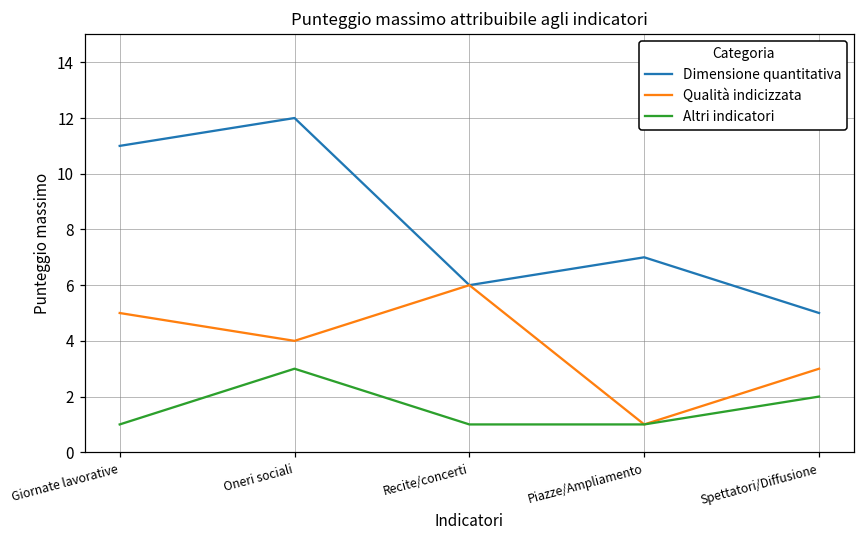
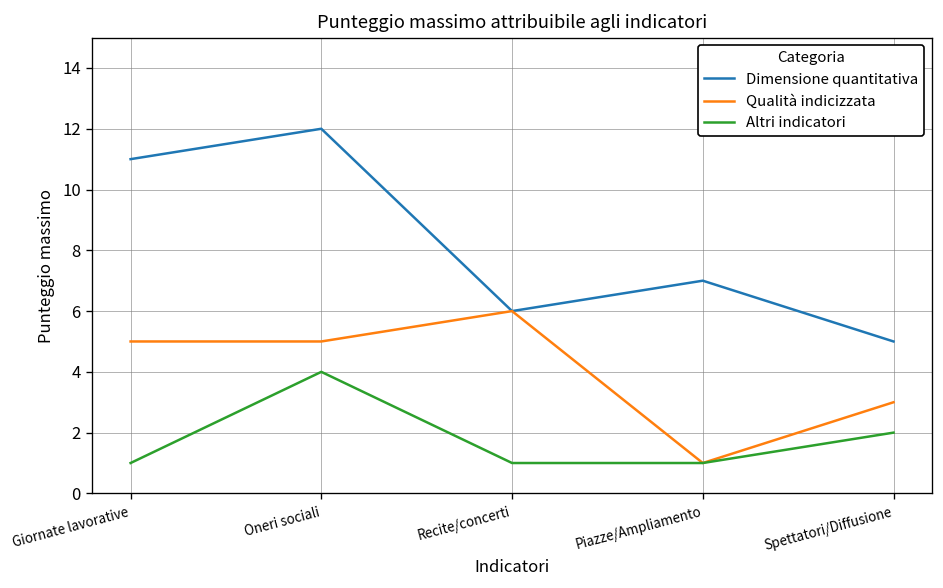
Qualità indicizzata, Oneri sociali: 4 -> 5
Altri indicatori, Oneri sociali: 3 -> 4
